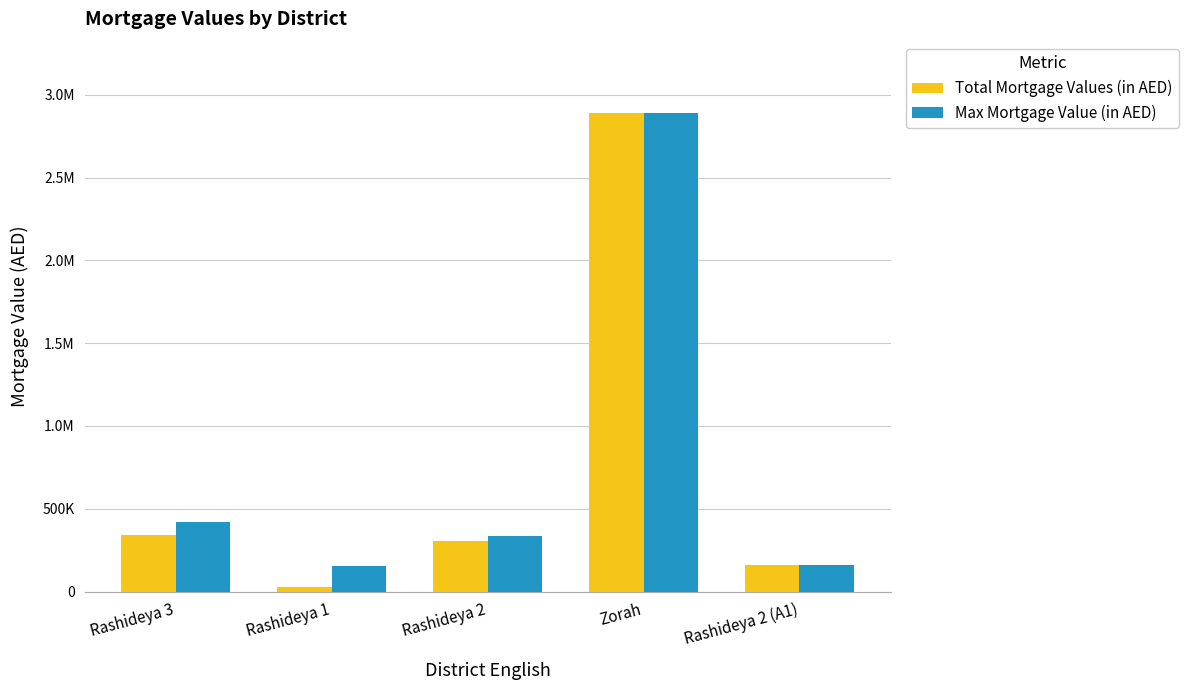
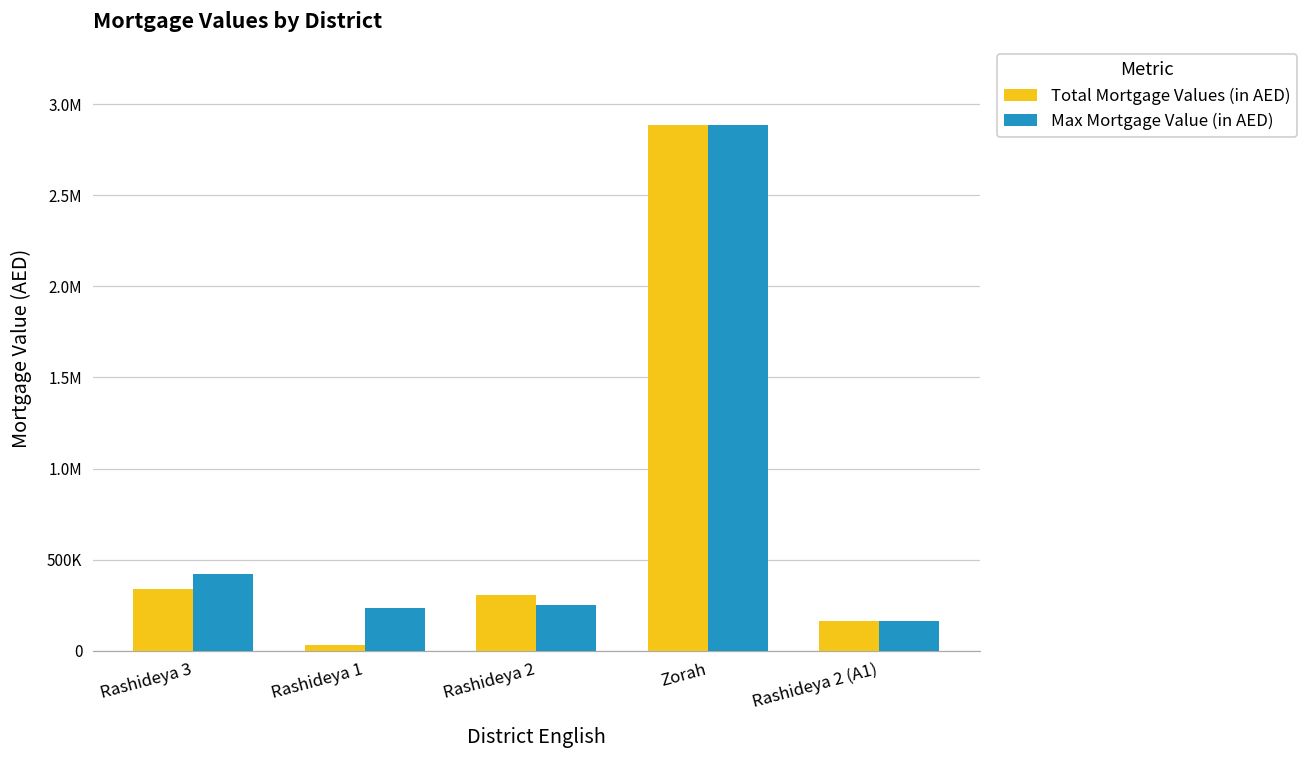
Max Mortgage Value (in AED), Rashideya 1: 150000 -> 230000
Max Mortgage Value (in AED), Rashideya 2: 340000 -> 250000
